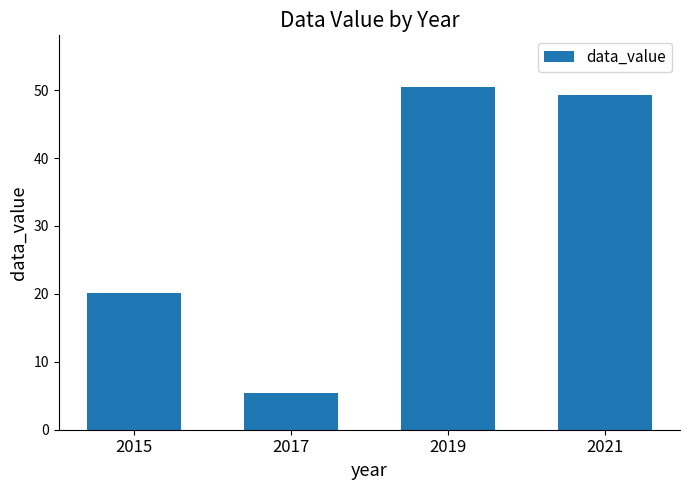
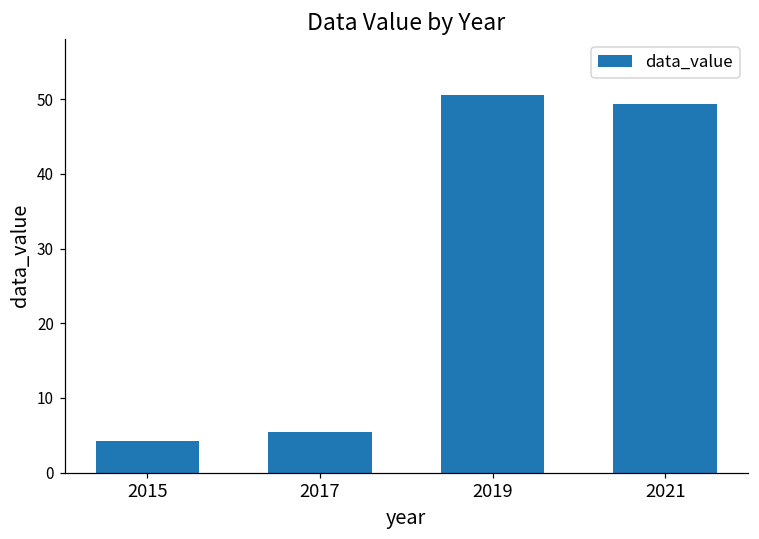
2015: 20 -> 4
